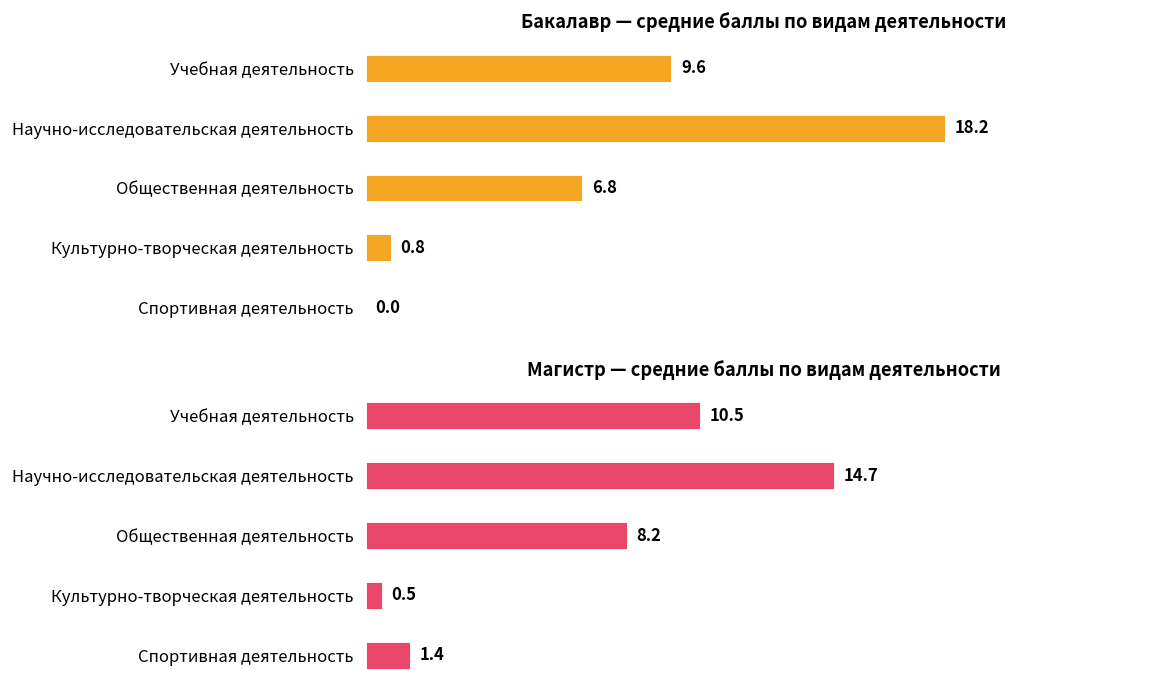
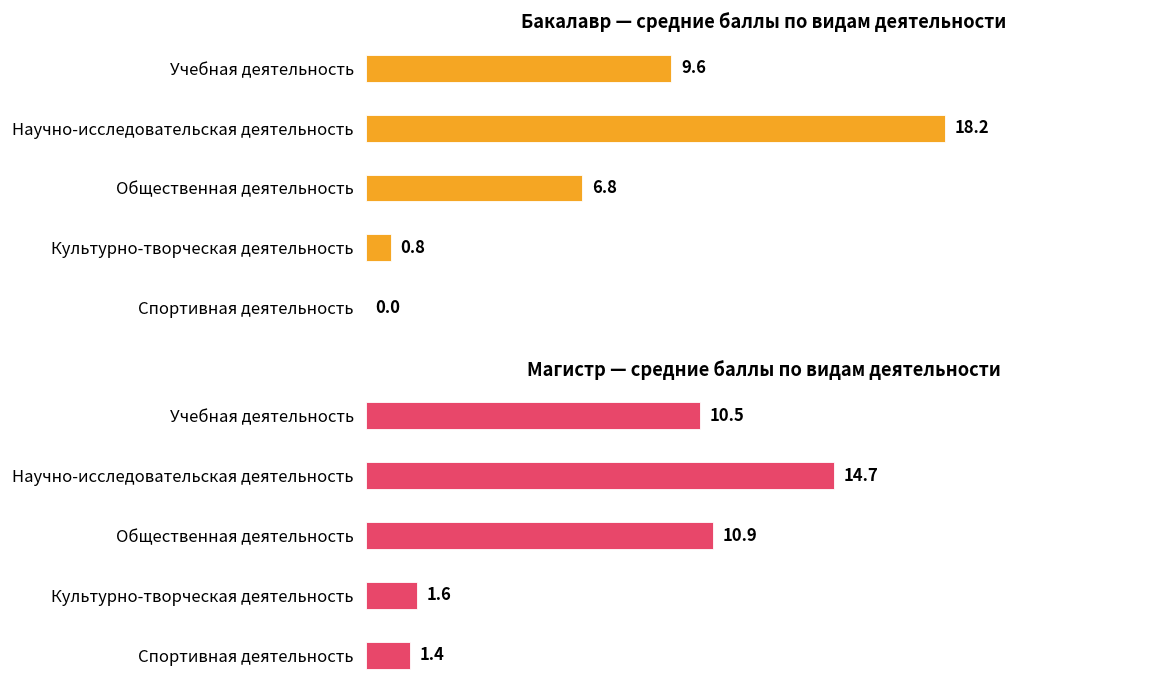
Магистр — средние баллы по видам деятельности, Общественная деятельность: 8.2 -> 10.9
Магистр — средние баллы по видам деятельности, Культурно-творческая деятельность: 0.5 -> 1.6
